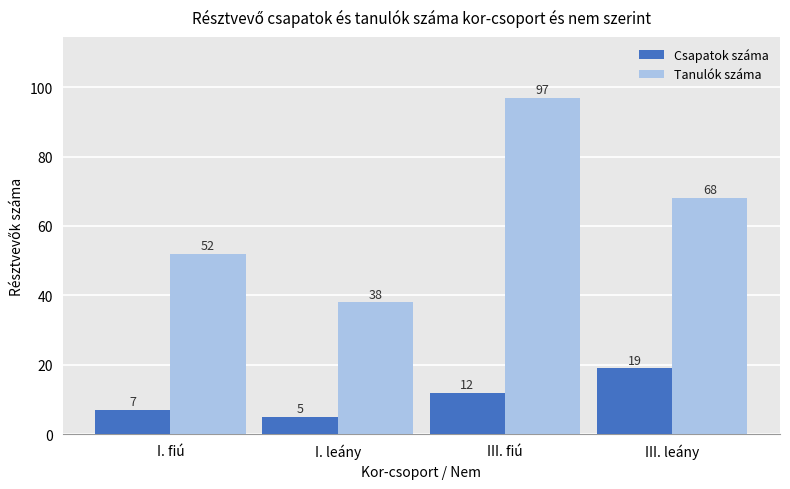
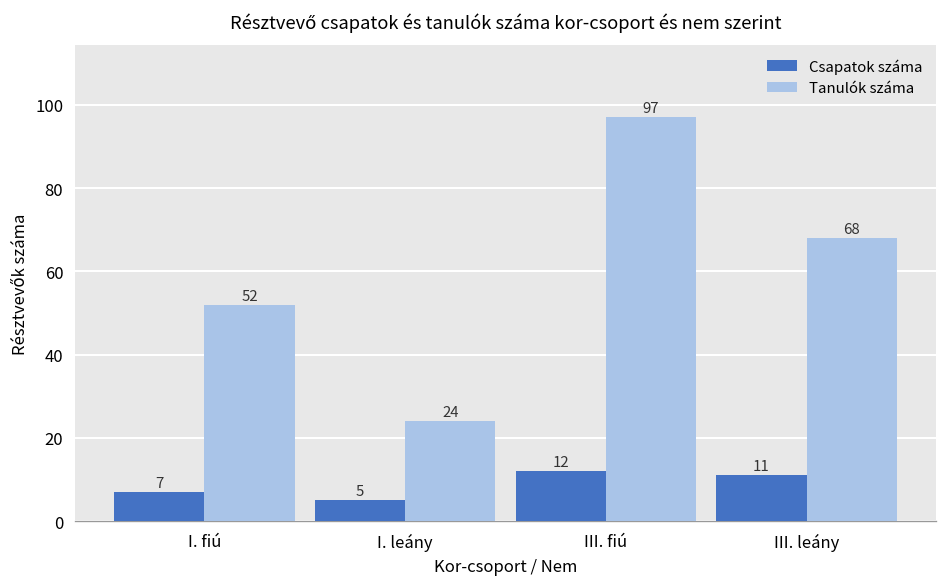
Tanulók száma, I. leány: 38 -> 24
Csapatok száma, III. leány: 19 -> 11
